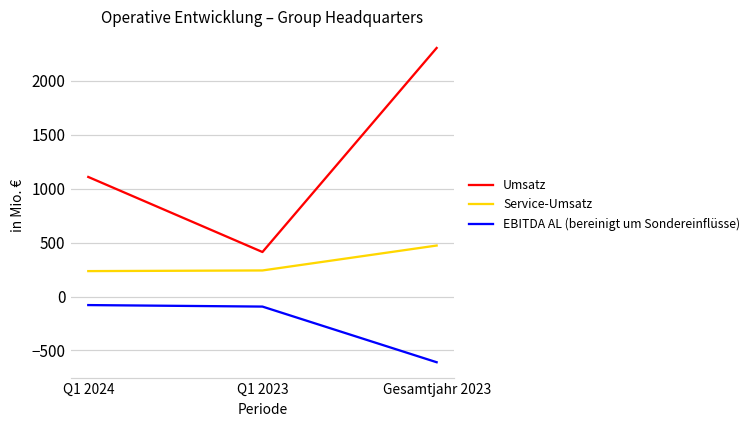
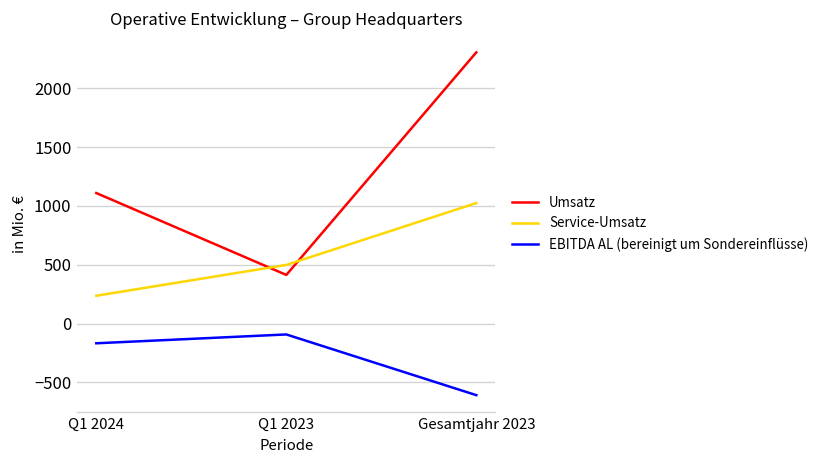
EBITDA AL (bereinigt um Sondereinflüsse), Q1 2024: -100 -> -200
Service-Umsatz, Q1 2023: 200 -> 500
Service-Umsatz, Gesamtjahr 2023: 500 -> 1000
